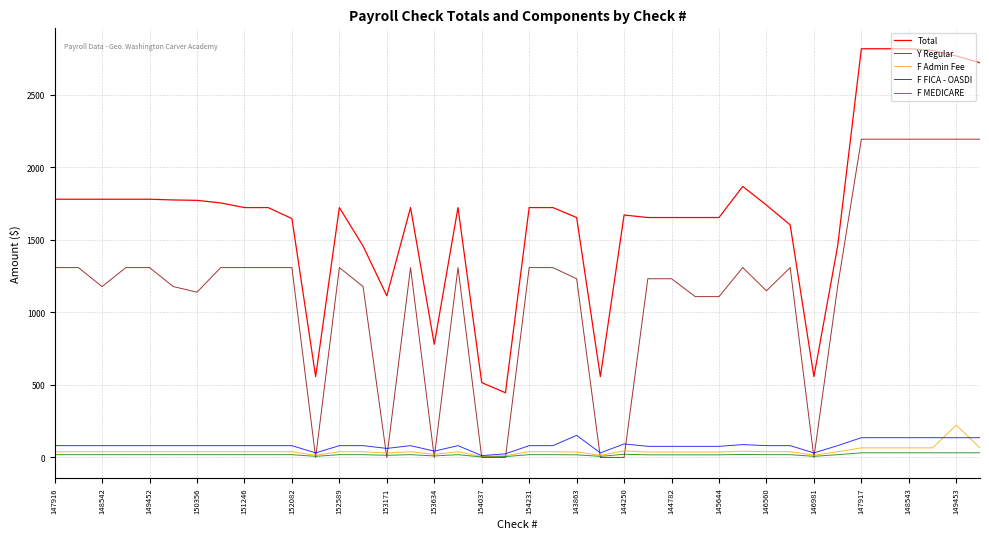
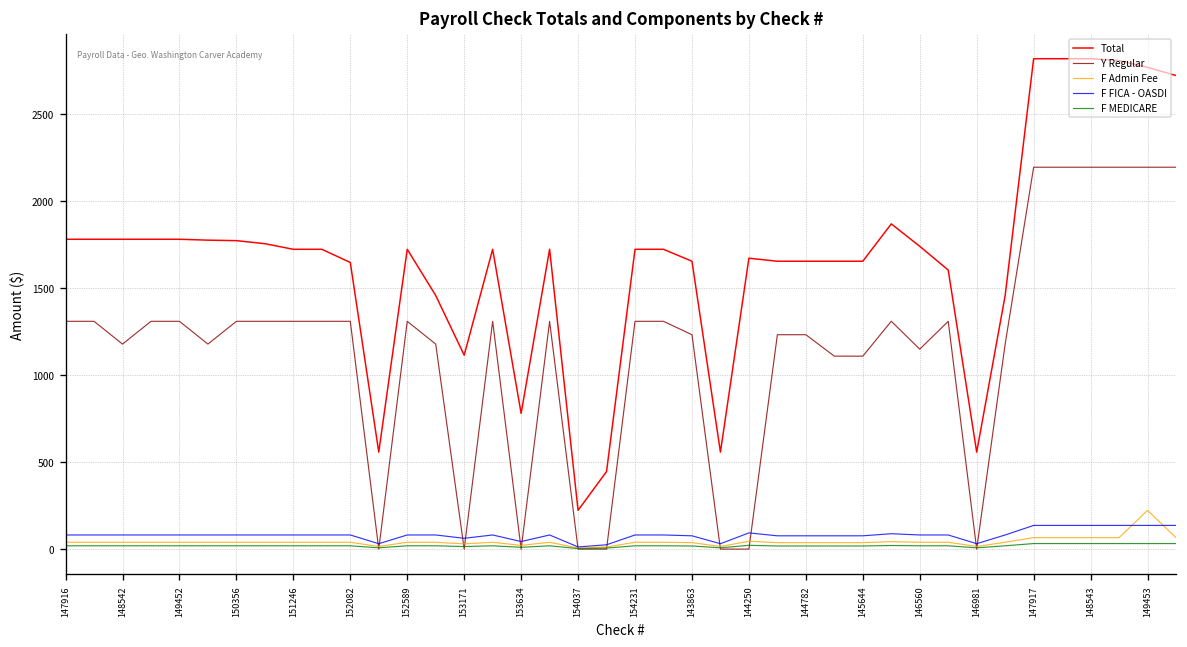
Y Regular, 150356: 1140 -> 1310
Total, 154037: 520 -> 220
F FICA - OASDI, 143863: 150 -> 80
